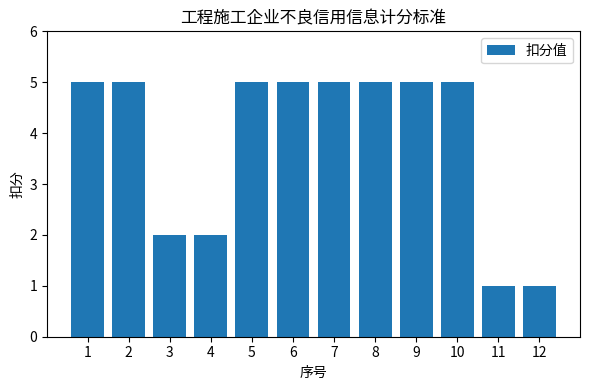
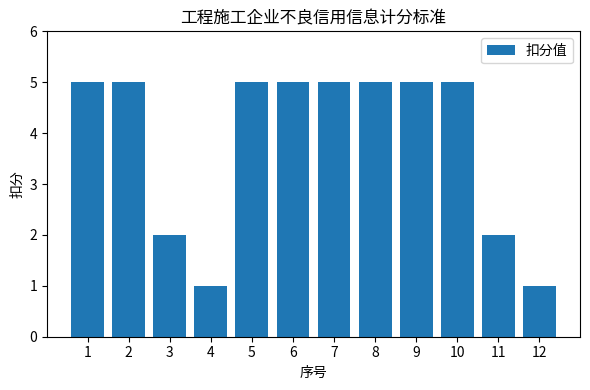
4: 2 -> 1
11: 1 -> 2
